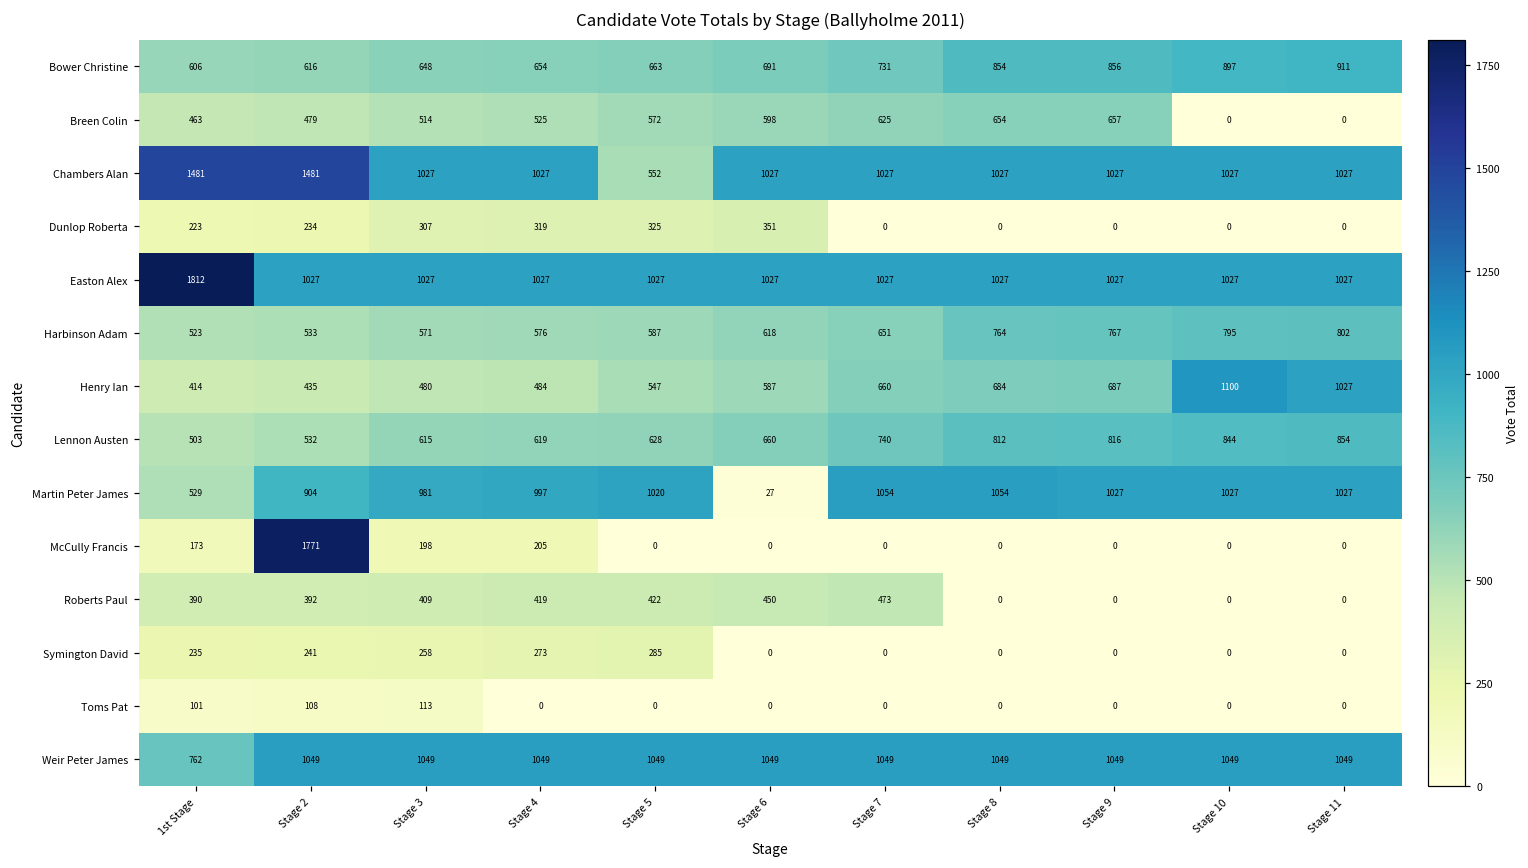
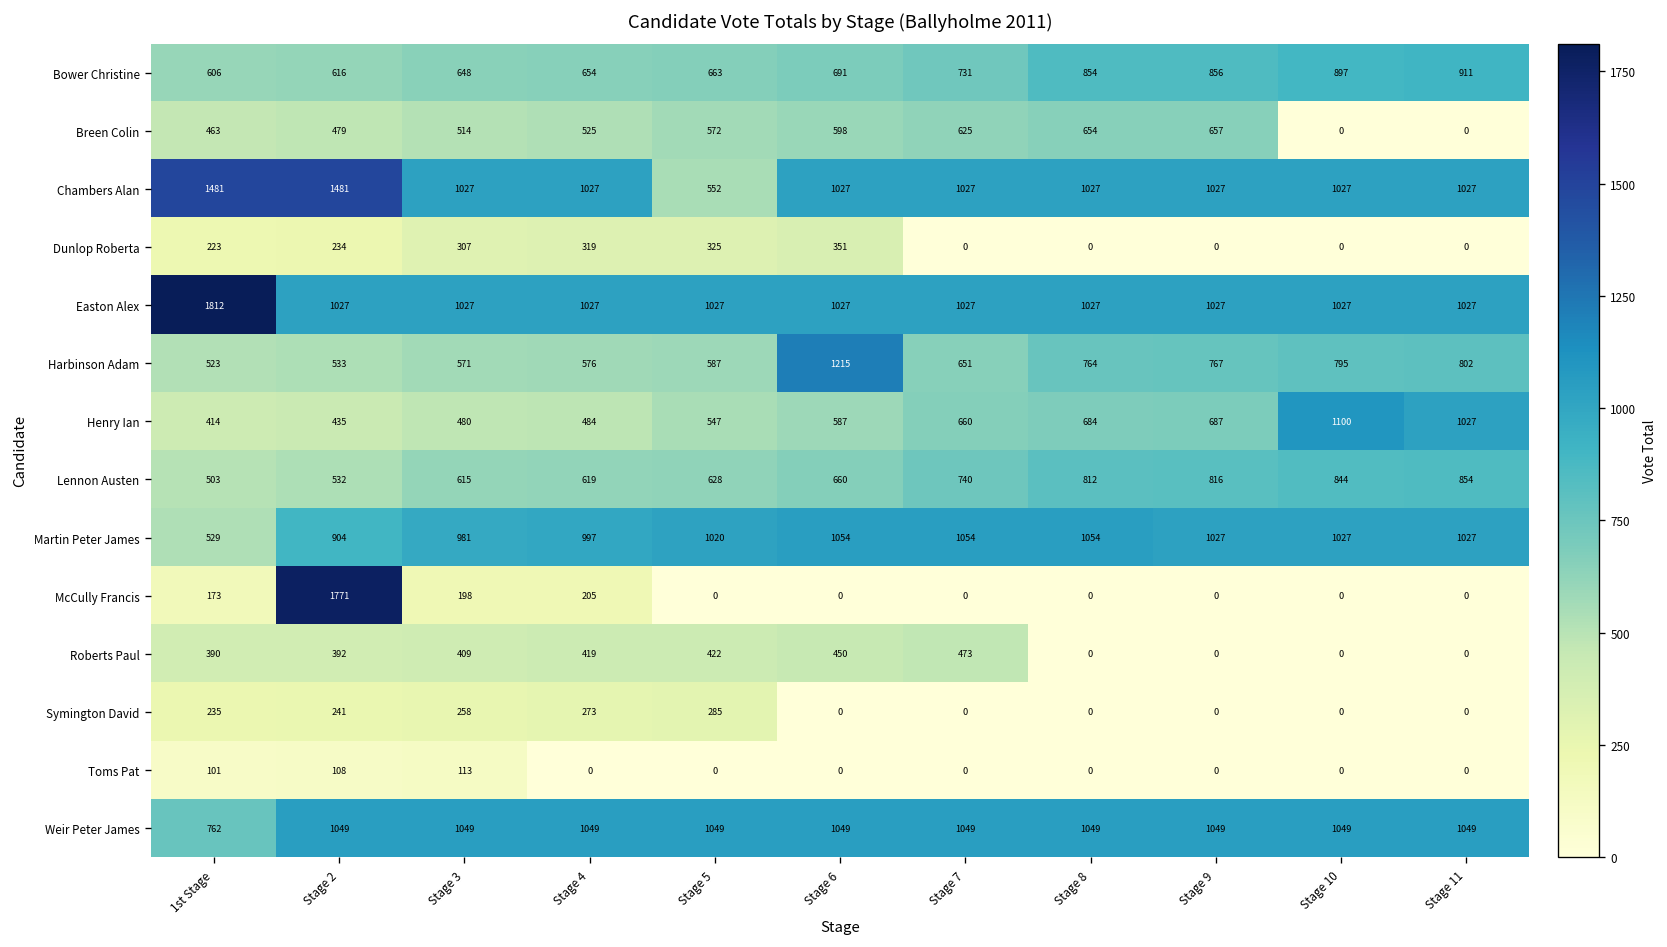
Harbinson Adam, Stage 6: 618 -> 1215
Martin Peter James, Stage 6: 27 -> 1054
